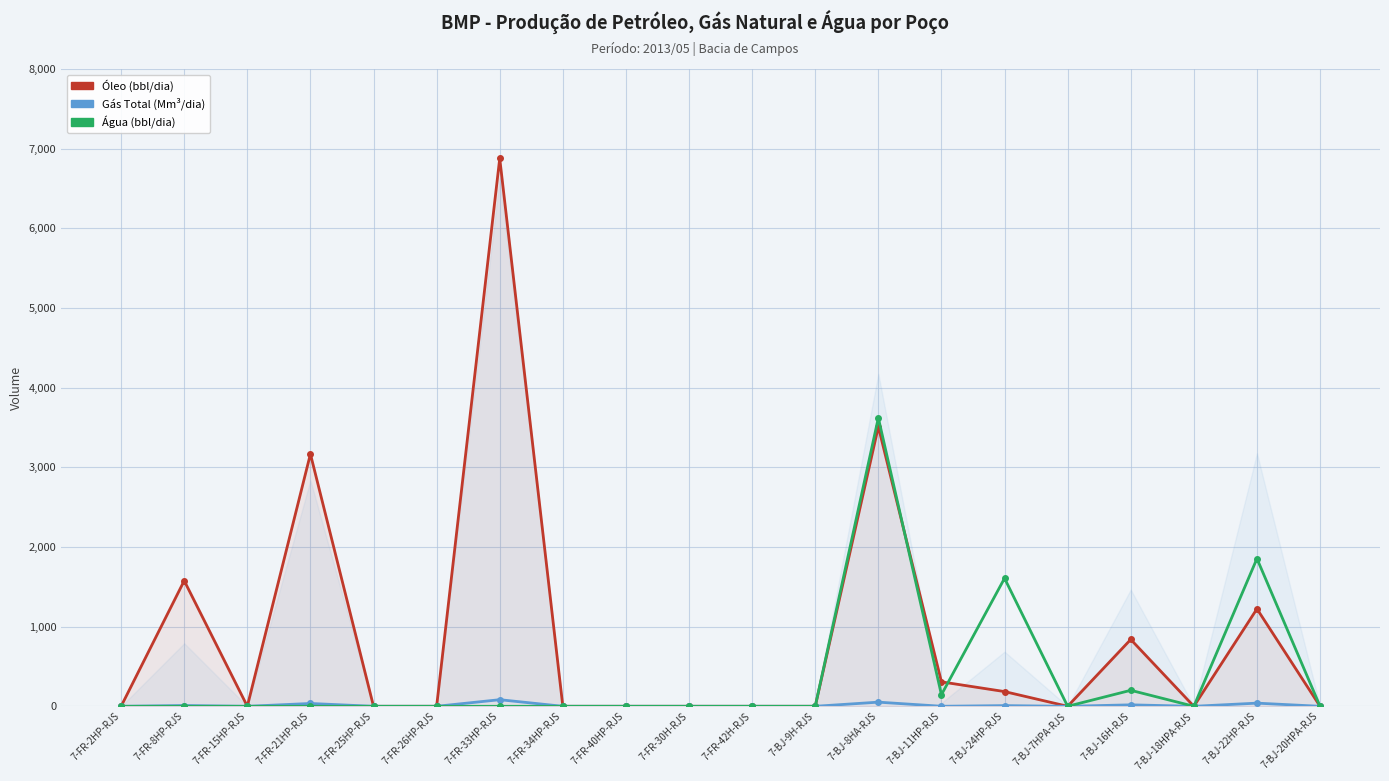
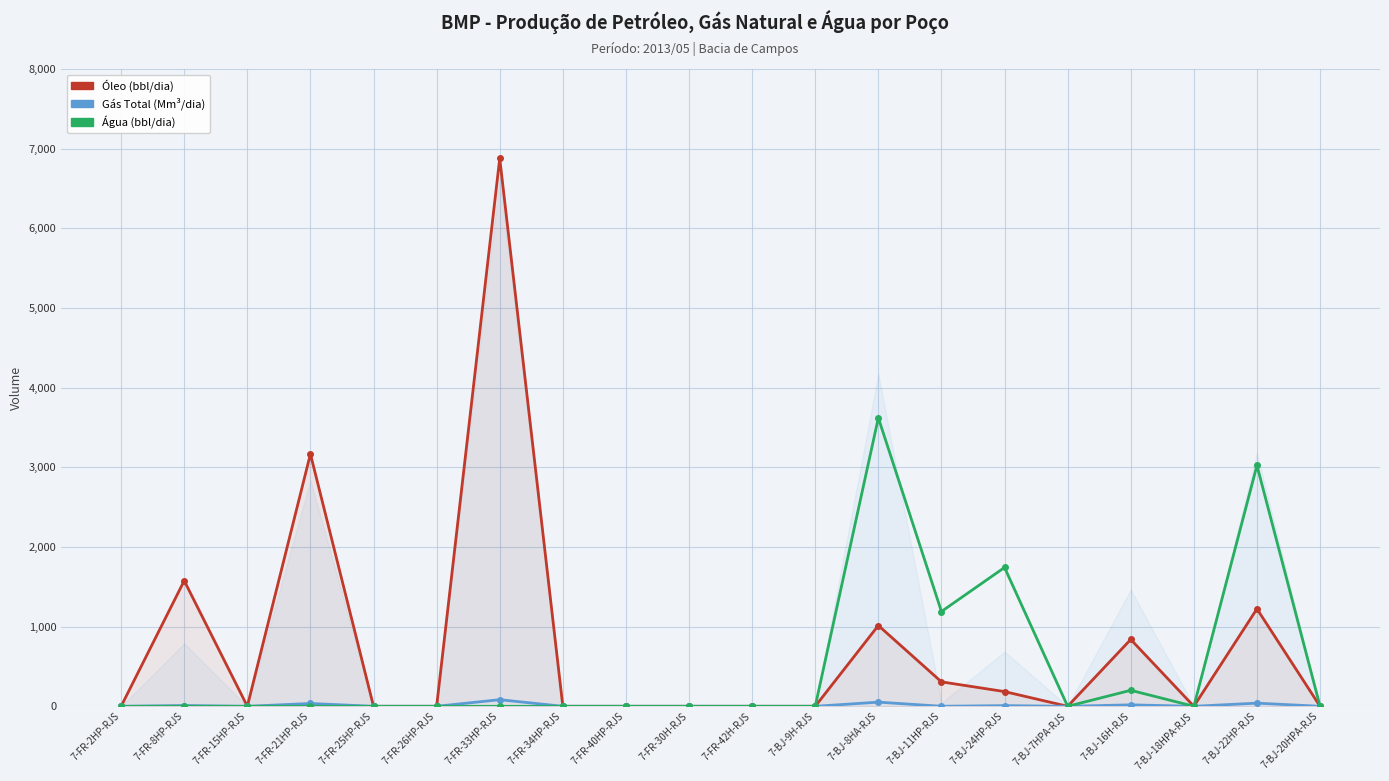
Óleo (bbl/dia), 7-BJ-8HA-RJS: 3,500 -> 1,000
Água (bbl/dia), 7-BJ-11HP-RJS: 100 -> 1,200
Água (bbl/dia), 7-BJ-24HP-RJS: 1,600 -> 1,700
Água (bbl/dia), 7-BJ-22HP-RJS: 1,900 -> 3,000
